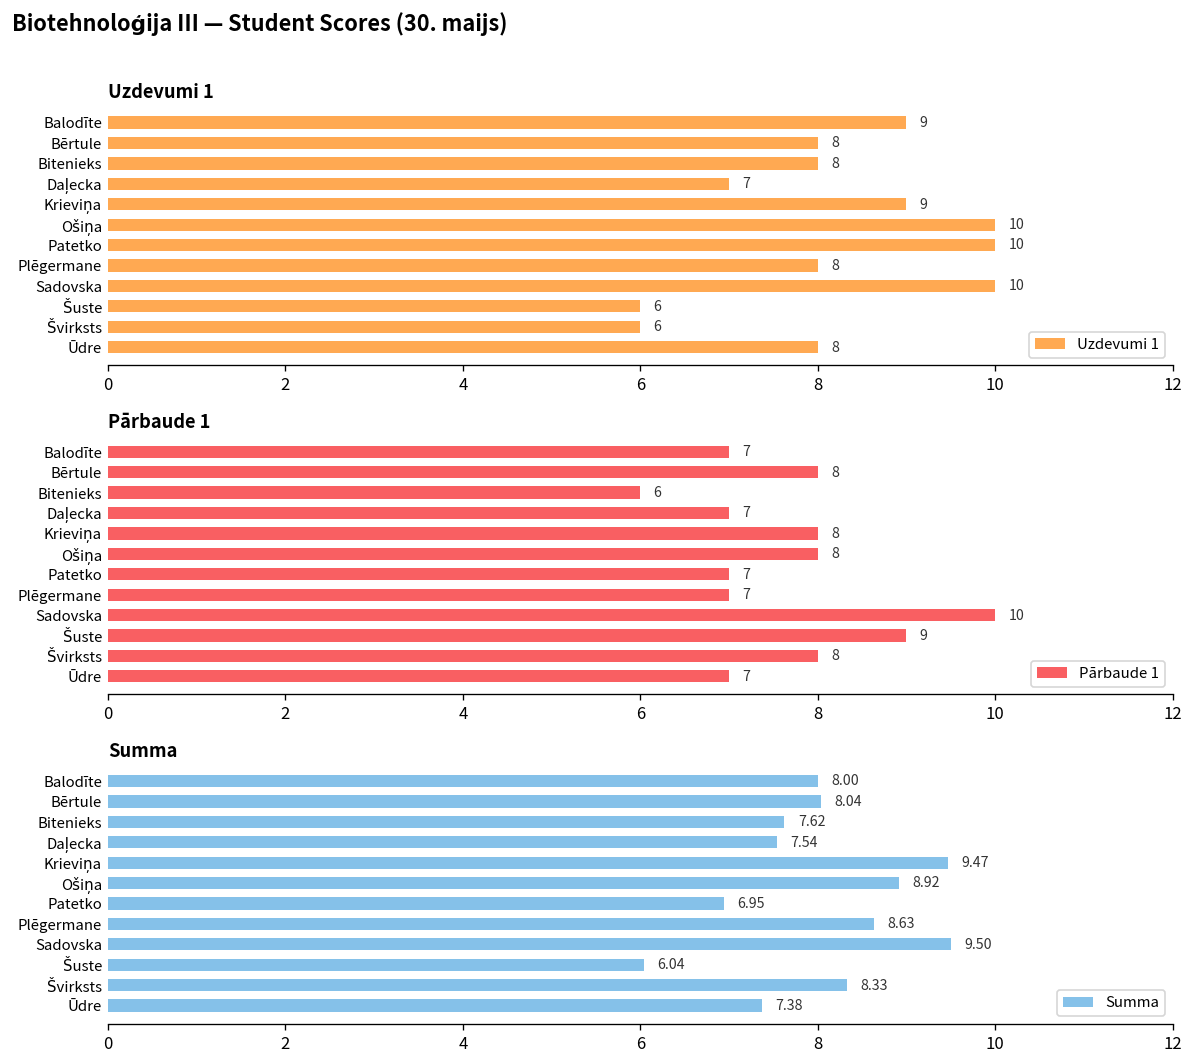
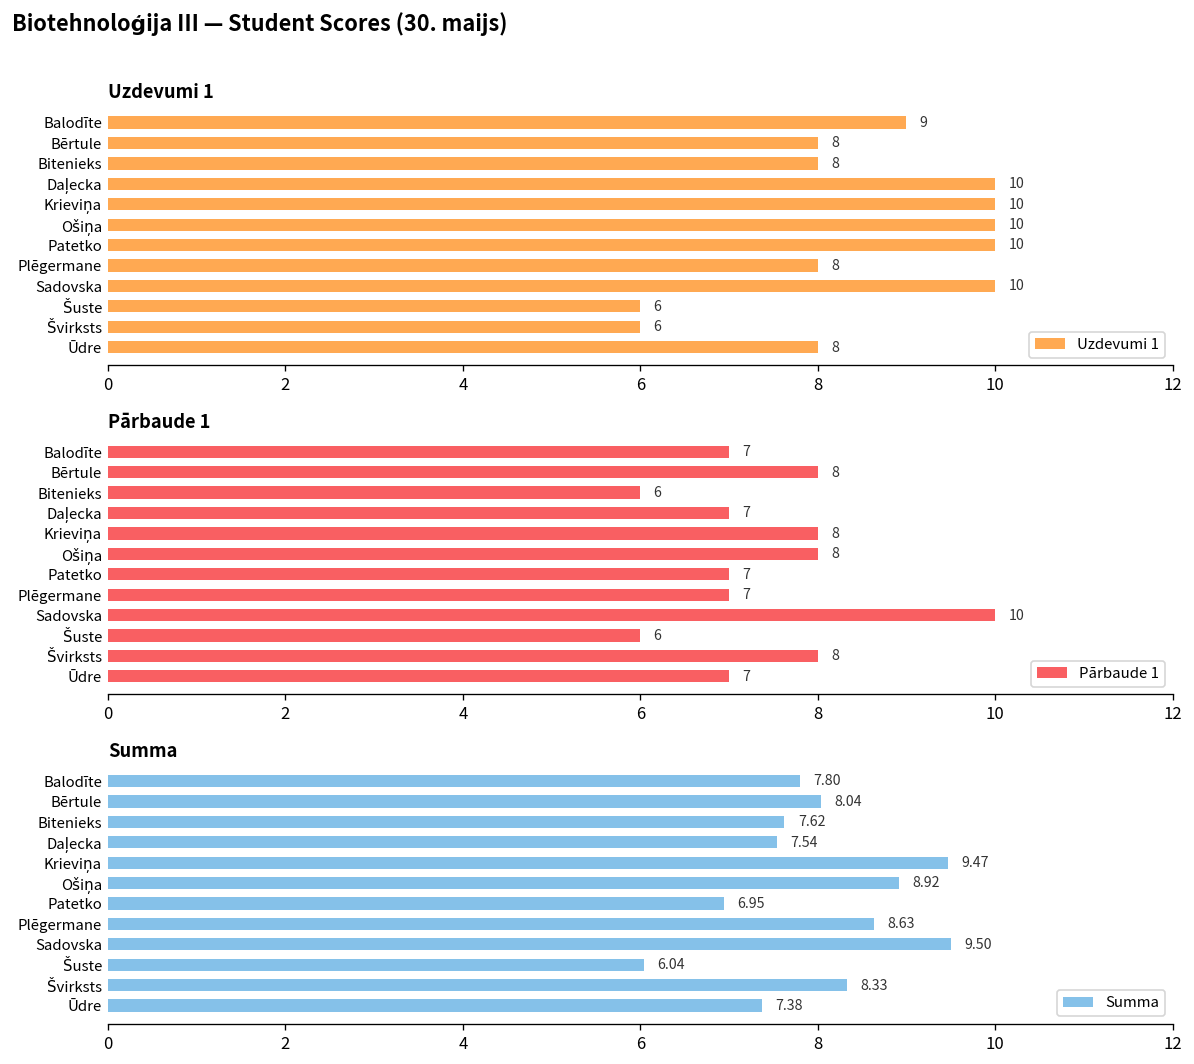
Uzdevumi 1, Daļecka: 7 -> 10
Uzdevumi 1, Krieviņa: 9 -> 10
Pārbaude 1, Šuste: 9 -> 6
Summa, Balodīte: 8.00 -> 7.80
